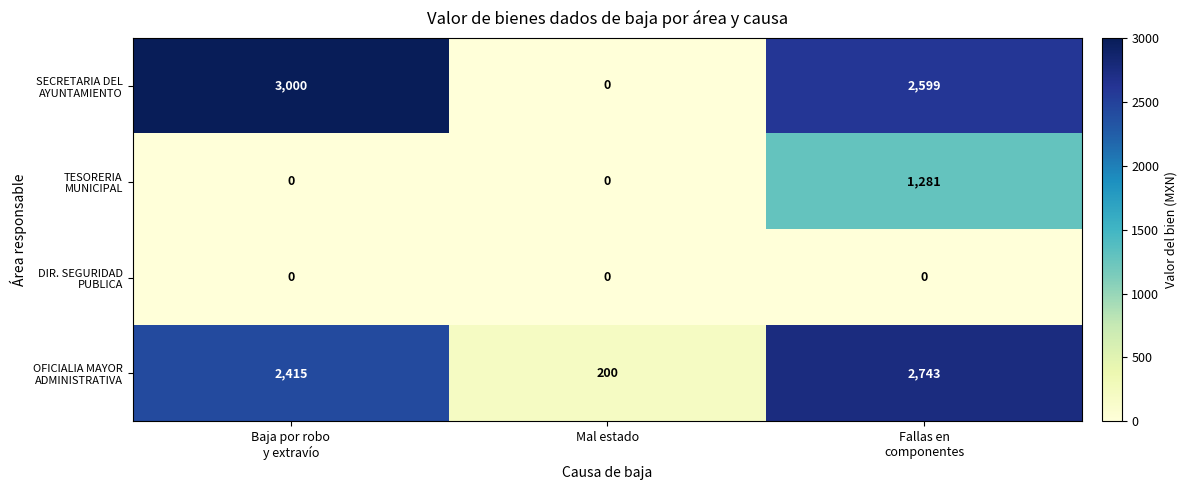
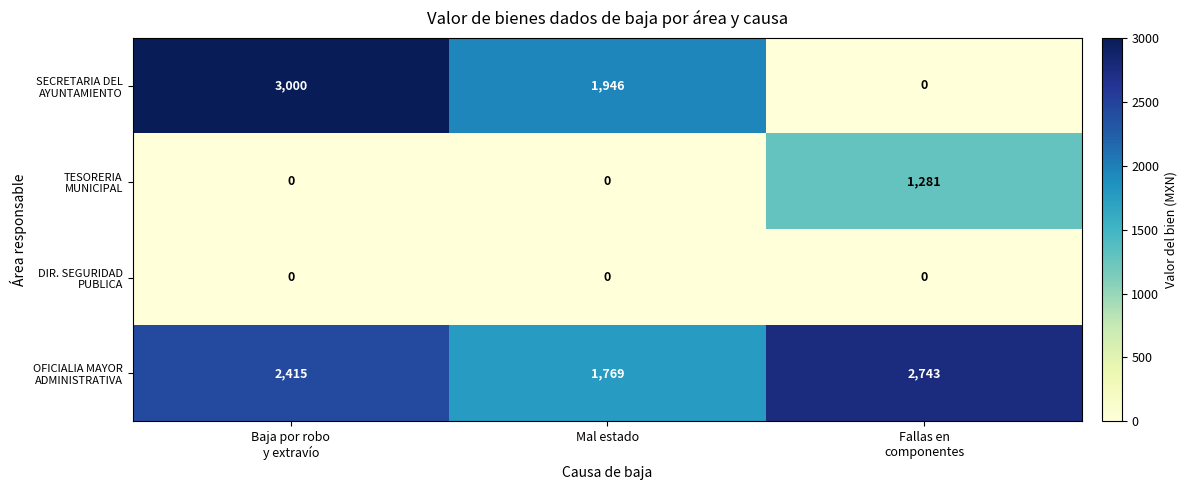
SECRETARIA DEL AYUNTAMIENTO, Mal estado: 0 -> 1,946
SECRETARIA DEL AYUNTAMIENTO, Fallas en componentes: 2,599 -> 0
OFICIALIA MAYOR ADMINISTRATIVA, Mal estado: 200 -> 1,769
